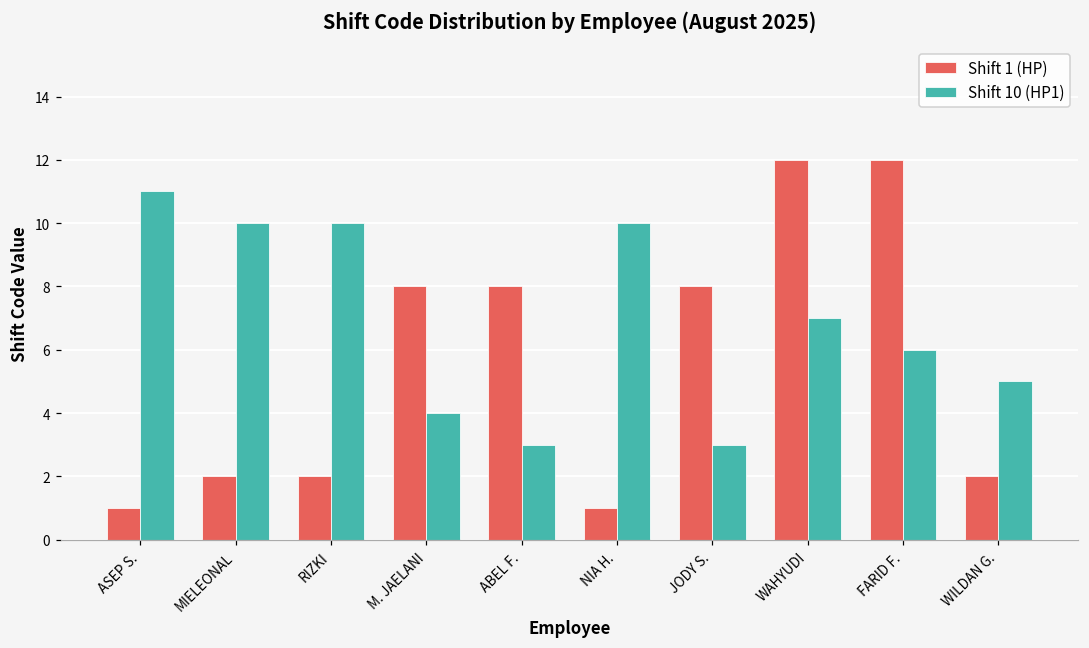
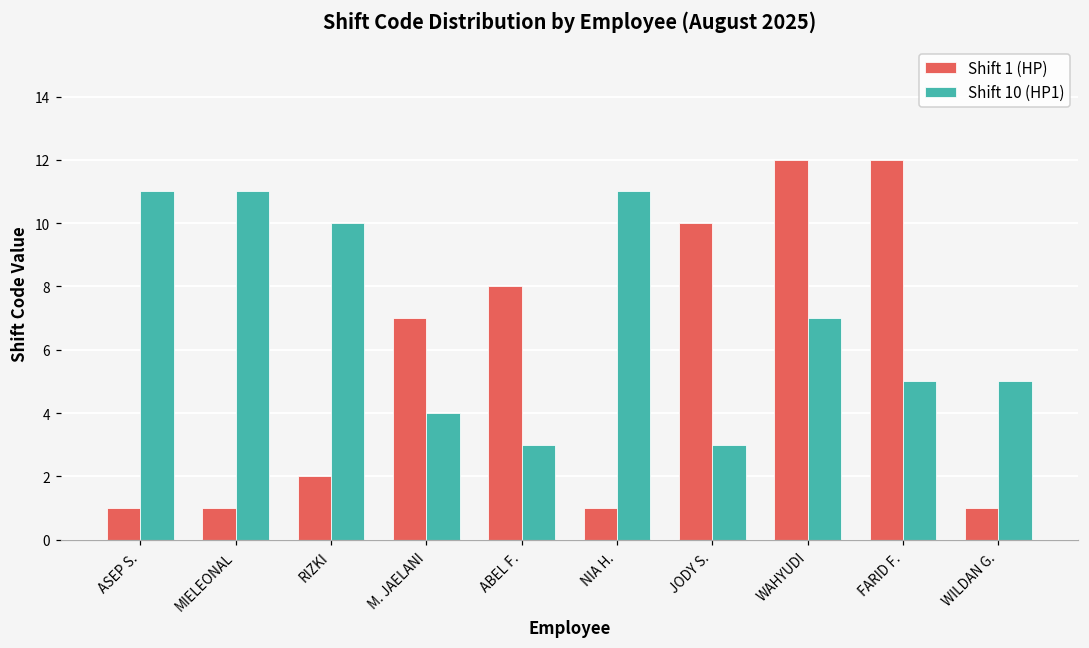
Shift 1 (HP), MIELEONAL: 2 -> 1
Shift 10 (HP1), MIELEONAL: 10 -> 11
Shift 1 (HP), M. JAELANI: 8 -> 7
Shift 10 (HP1), NIA H.: 10 -> 11
Shift 1 (HP), JODY S.: 8 -> 10
Shift 10 (HP1), FARID F.: 6 -> 5
Shift 1 (HP), WILDAN G.: 2 -> 1
